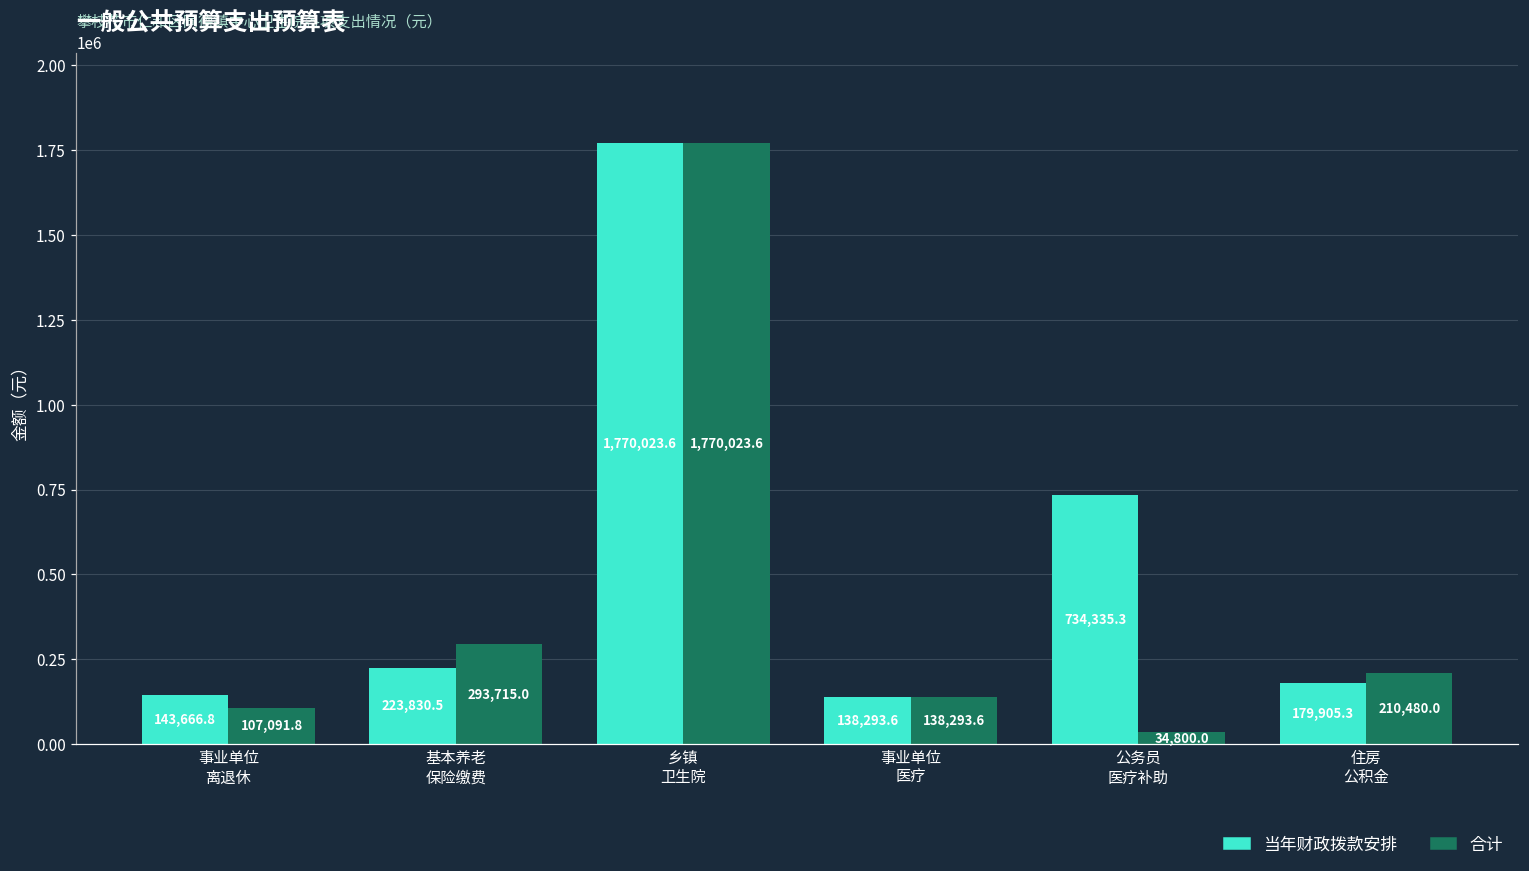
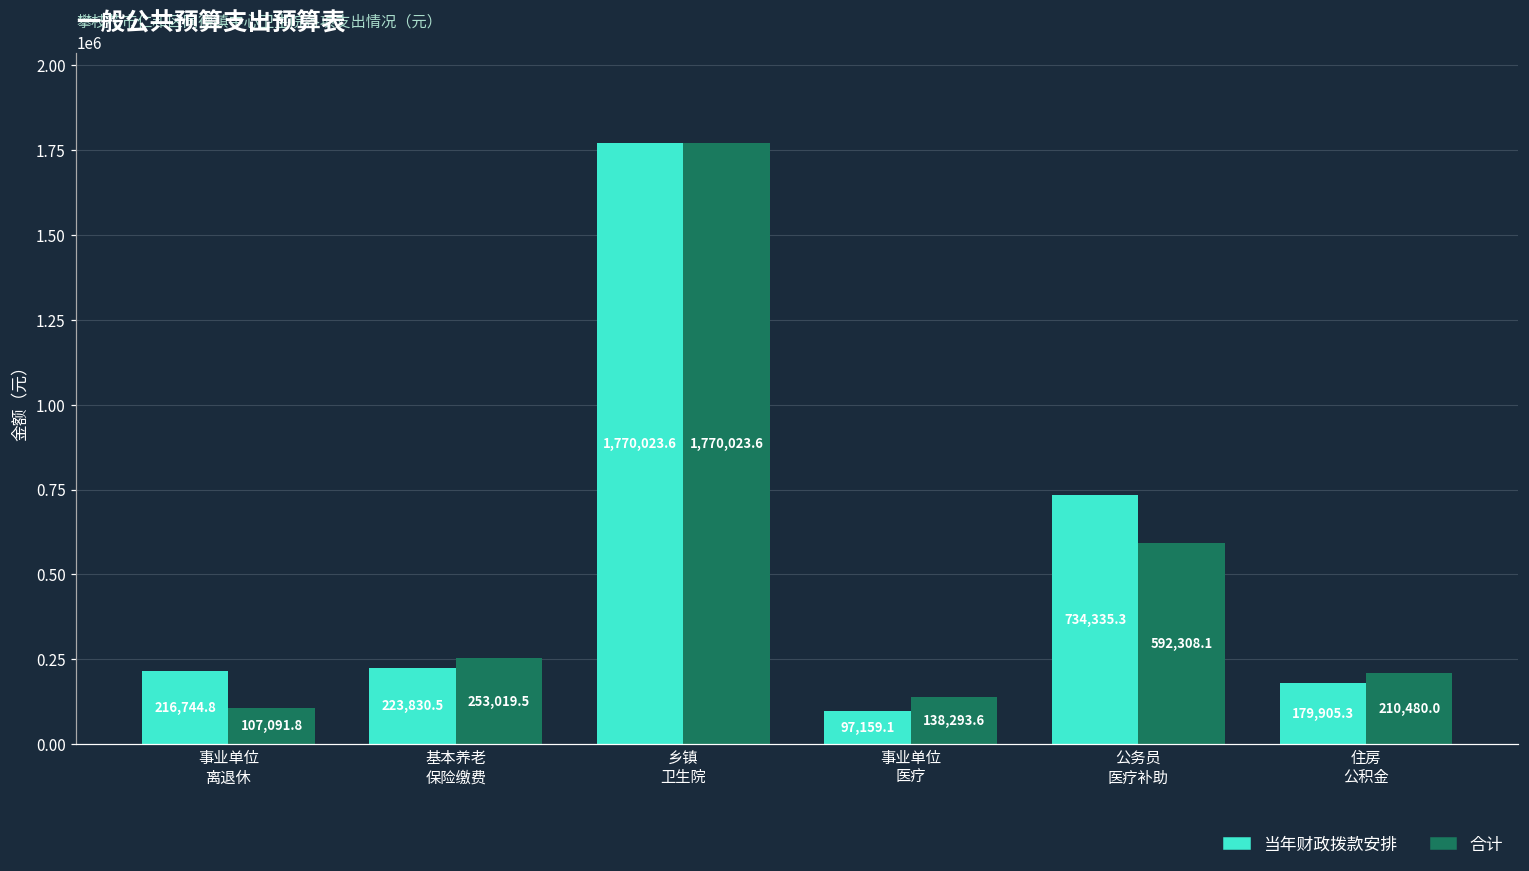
当年财政拨款安排, 事业单位 离退休: 143,666.8 -> 216,744.8
合计, 基本养老 保险缴费: 293,715.0 -> 253,019.5
当年财政拨款安排, 事业单位 医疗: 138,293.6 -> 97,159.1
合计, 公务员 医疗补助: 34,800.0 -> 592,308.1
